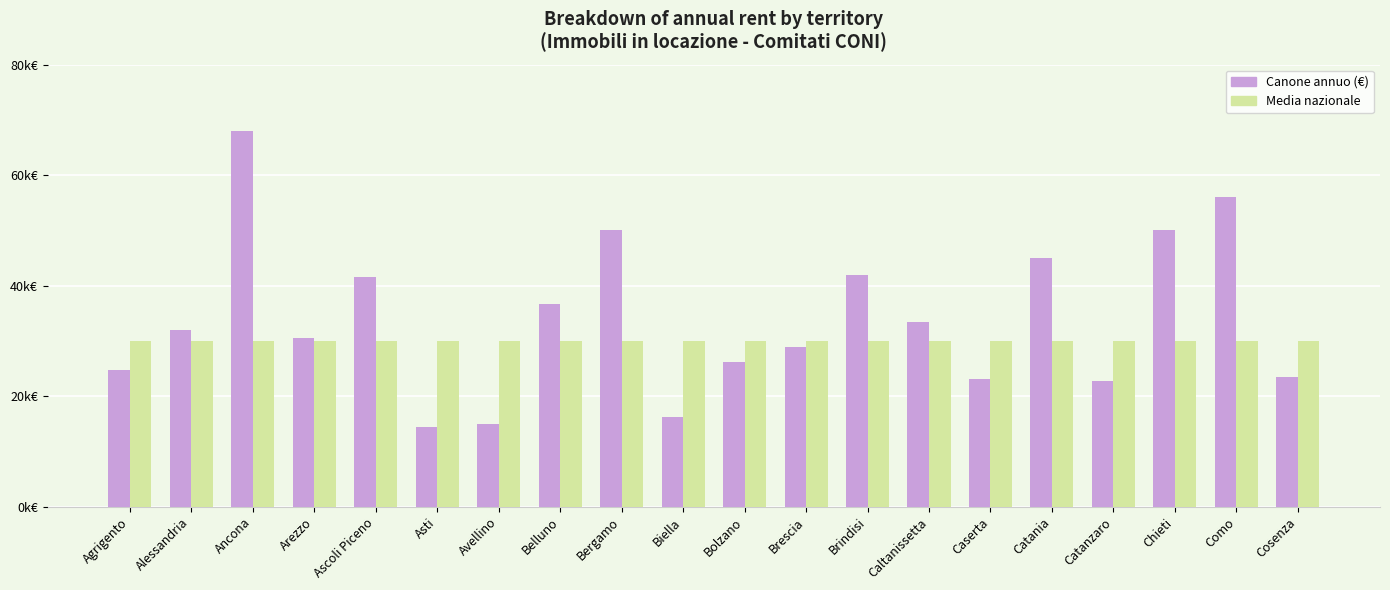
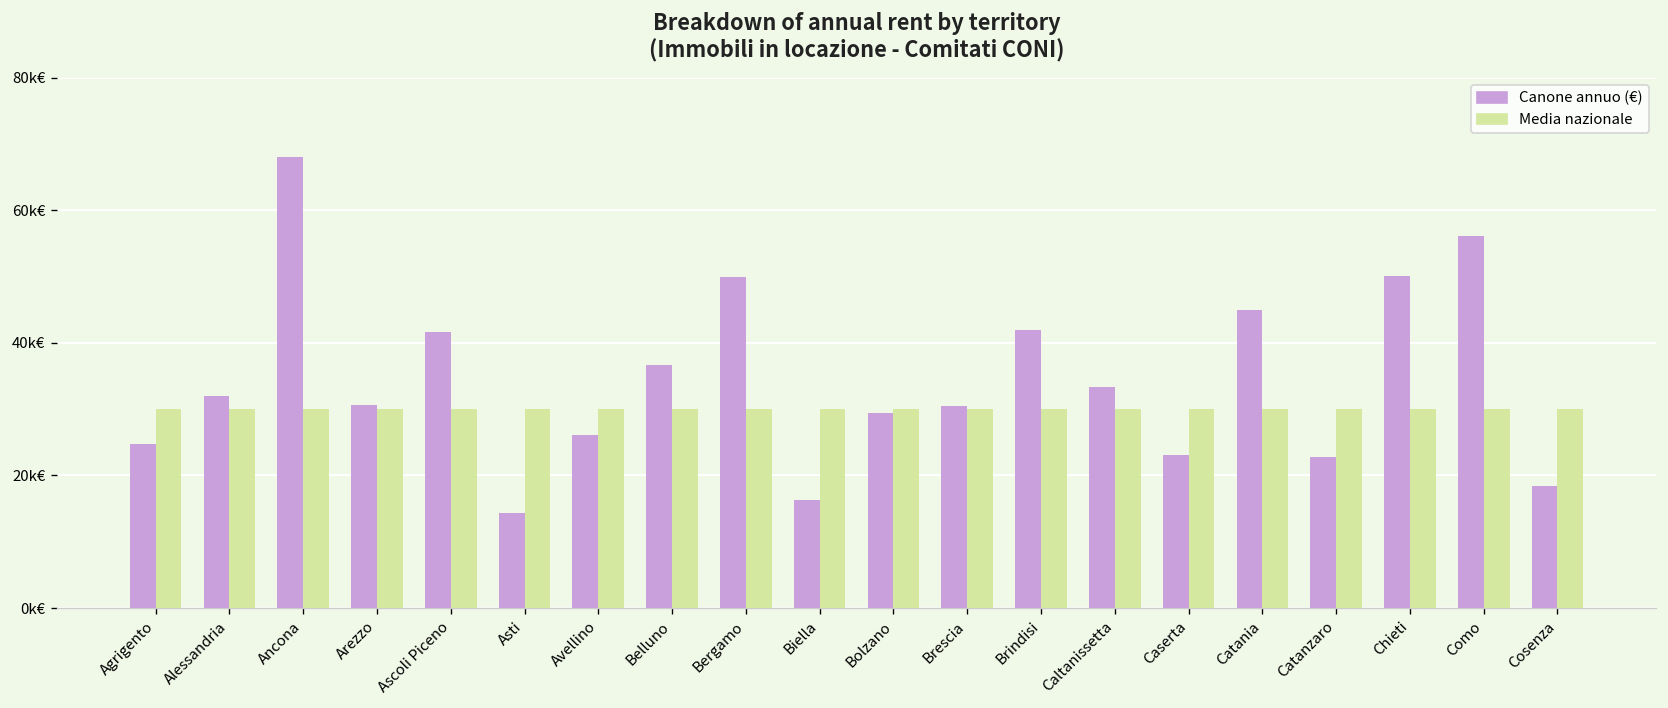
Canone annuo (€), Avellino: 15k€ -> 26k€
Canone annuo (€), Bolzano: 26k€ -> 29k€
Canone annuo (€), Brescia: 29k€ -> 30k€
Canone annuo (€), Cosenza: 23k€ -> 18k€
